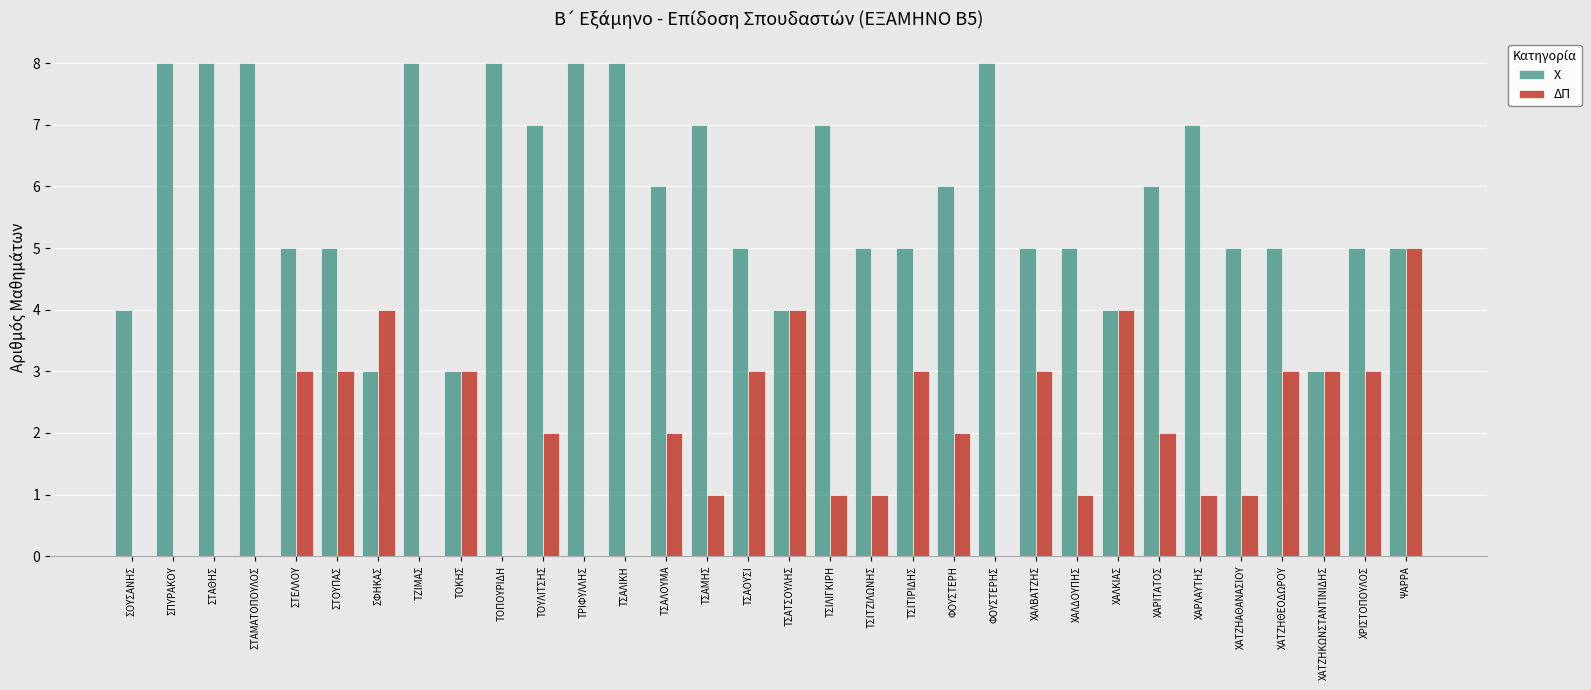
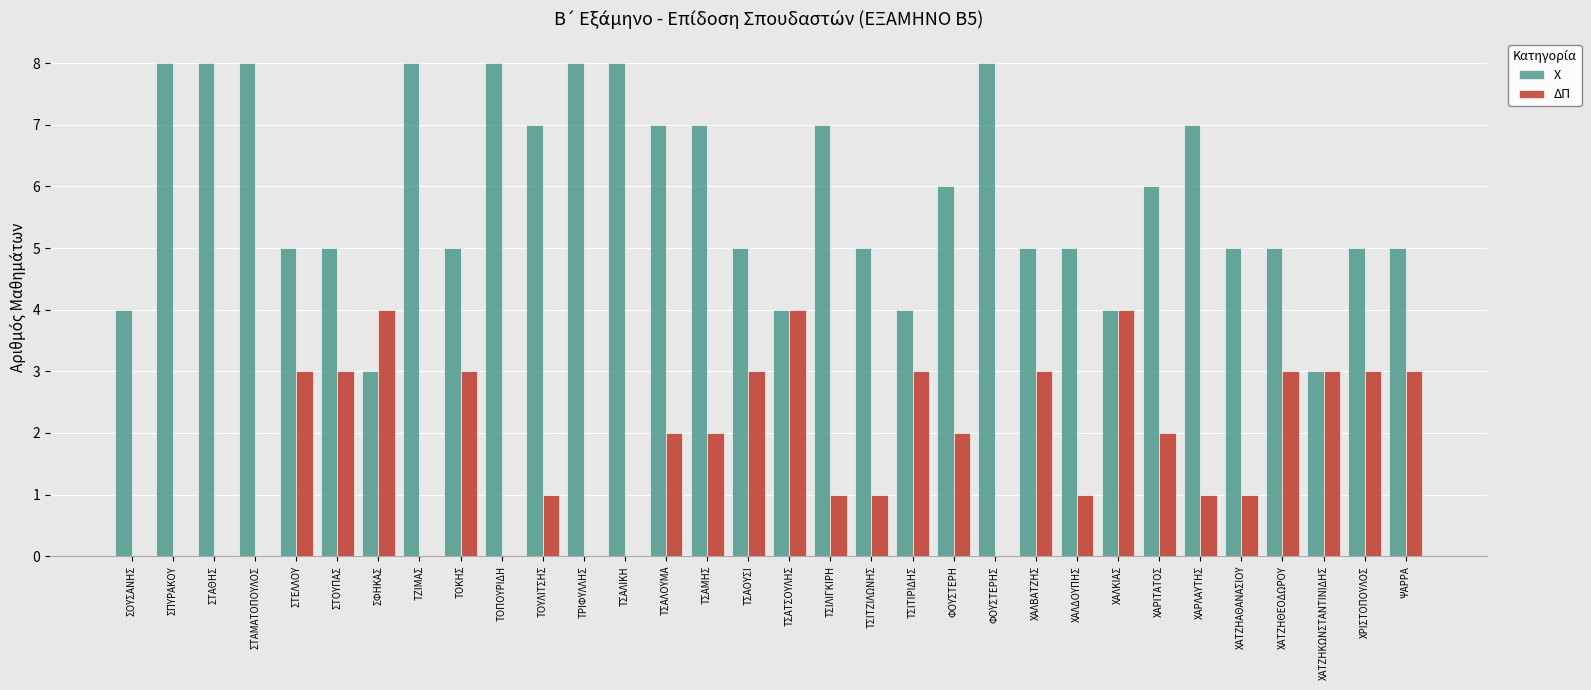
Χ, ΤΟΚΗΣ: 3 -> 5
ΔΠ, ΤΟΥΛΙΤΣΗΣ: 2 -> 1
Χ, ΤΣΑΛΟΥΜΑ: 6 -> 7
ΔΠ, ΤΣΑΜΗΣ: 1 -> 2
Χ, ΤΣΙΤΙΡΙΔΗΣ: 5 -> 4
ΔΠ, ΨΑΡΡΑ: 5 -> 3
